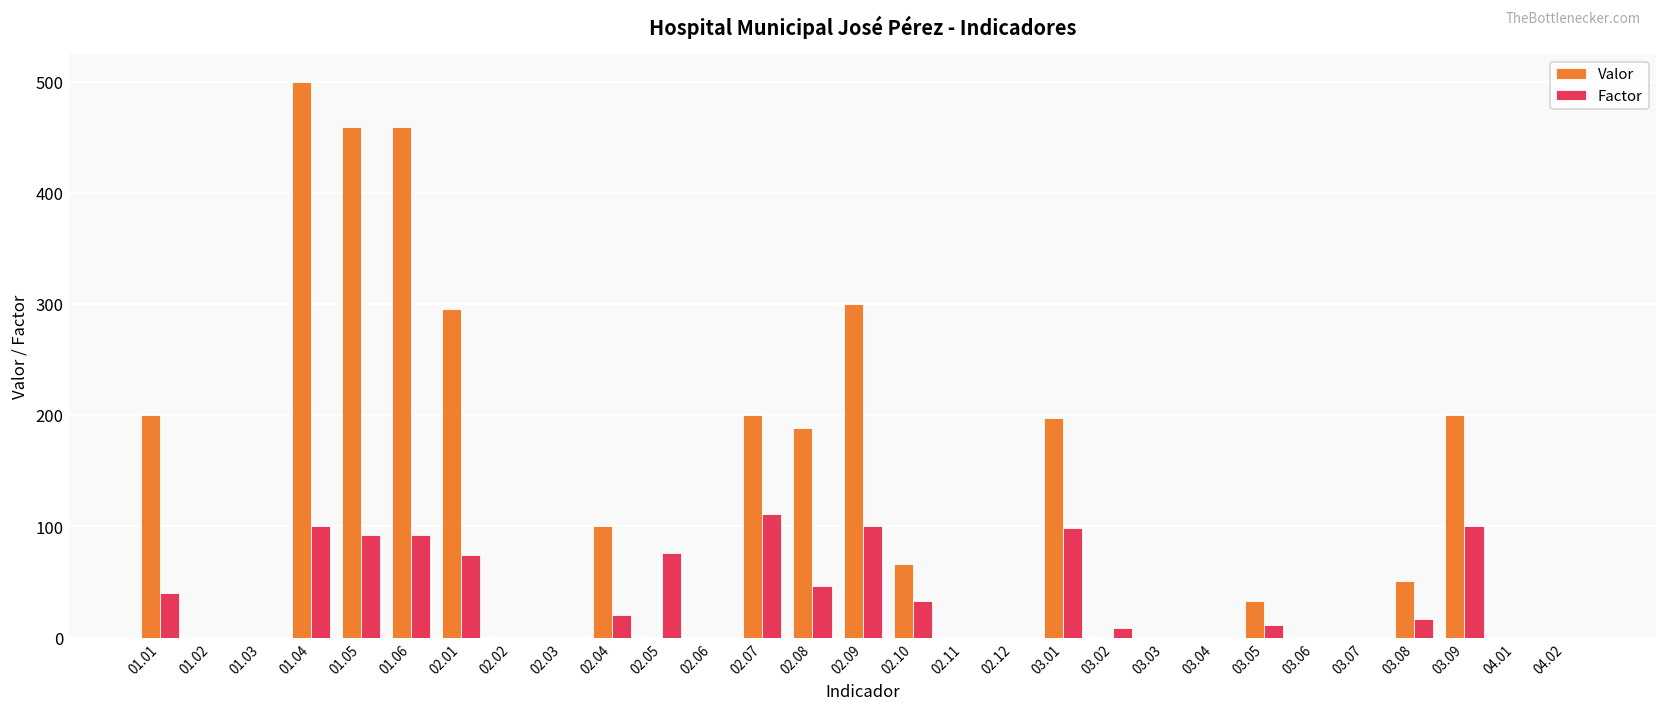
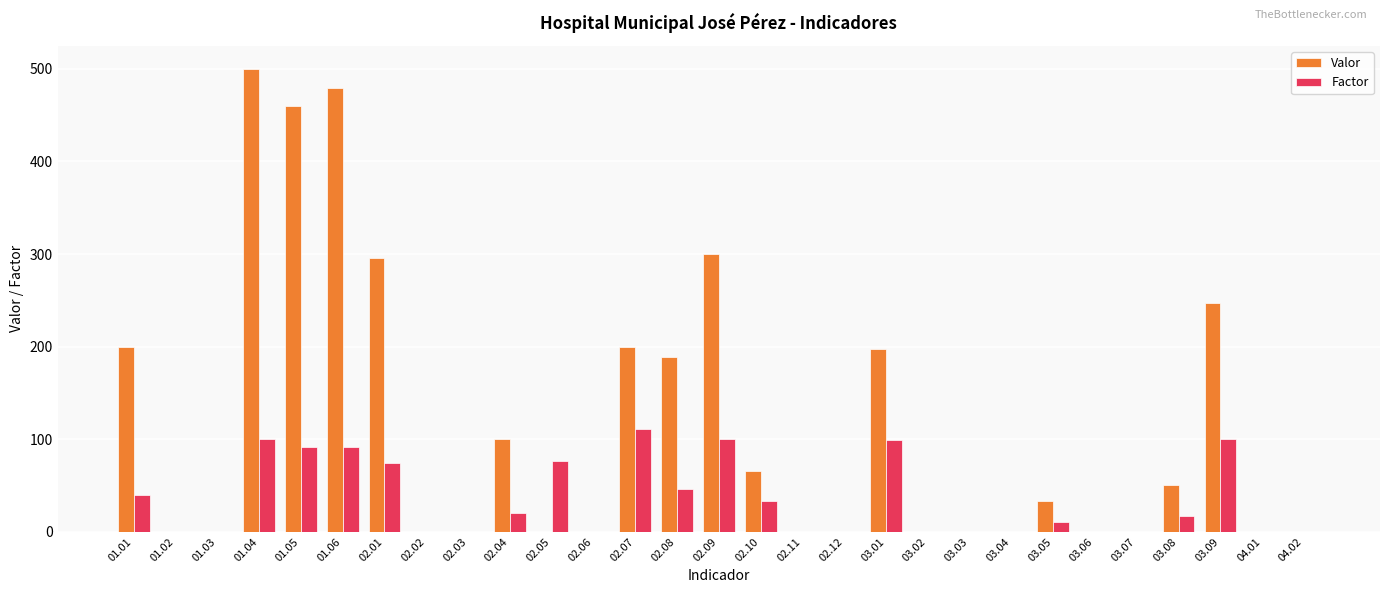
Valor, 01.06: 460 -> 480
Factor, 03.02: 10 -> 0
Valor, 03.09: 200 -> 250
